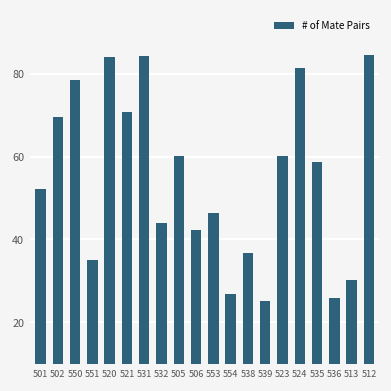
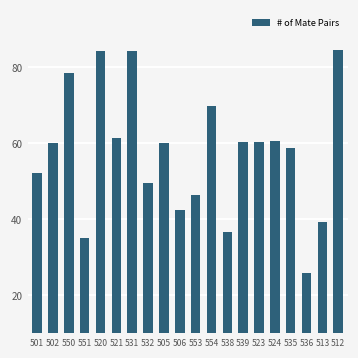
502: 70 -> 60
521: 71 -> 61
532: 44 -> 49
554: 27 -> 70
539: 25 -> 60
524: 81 -> 61
513: 30 -> 39
